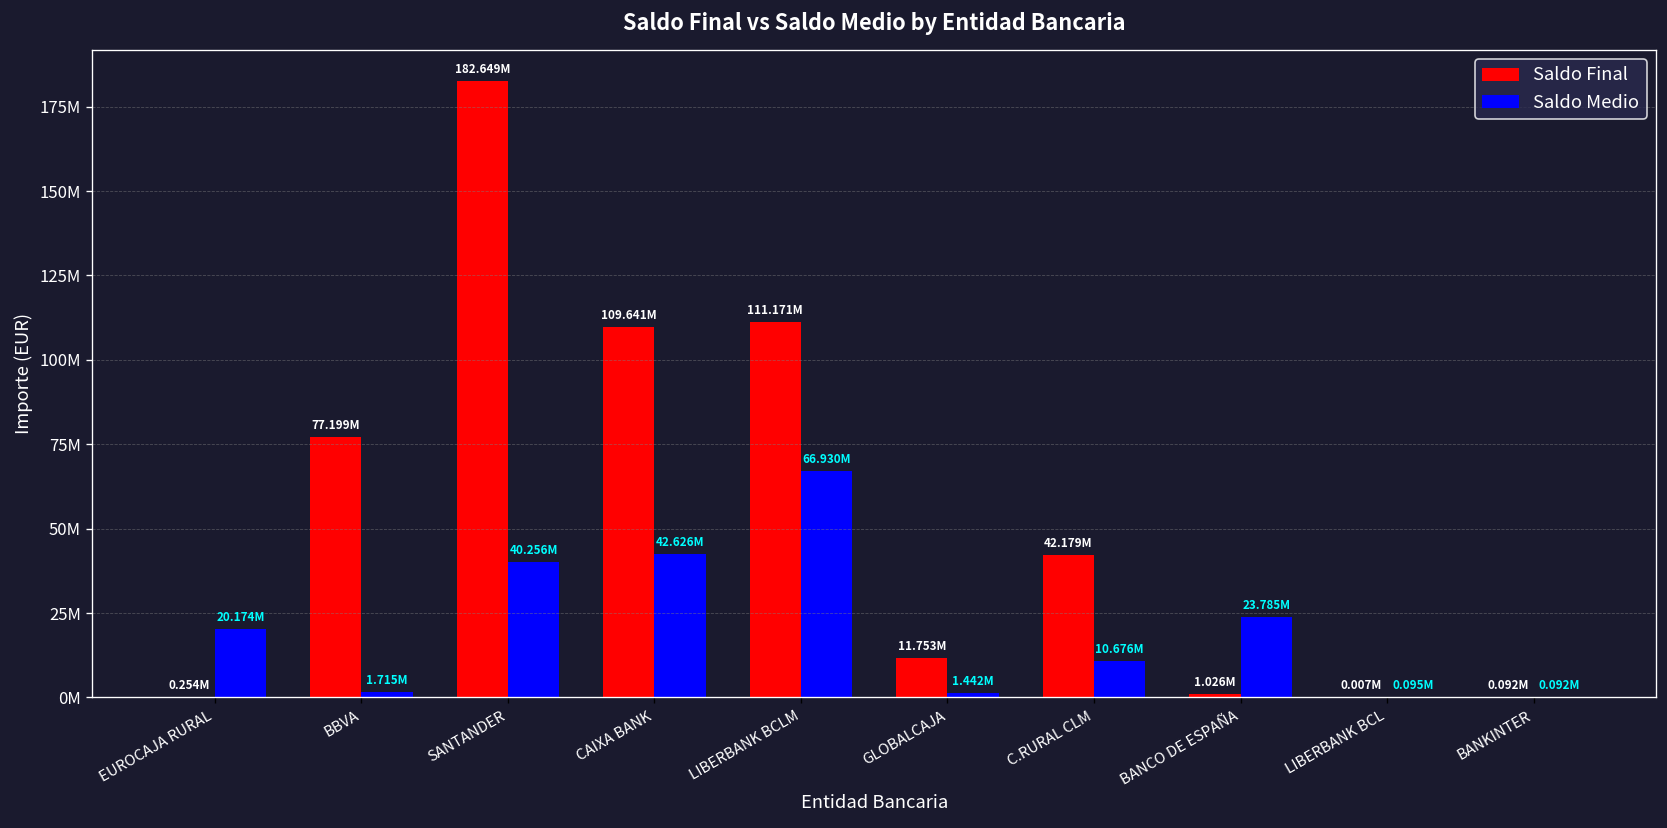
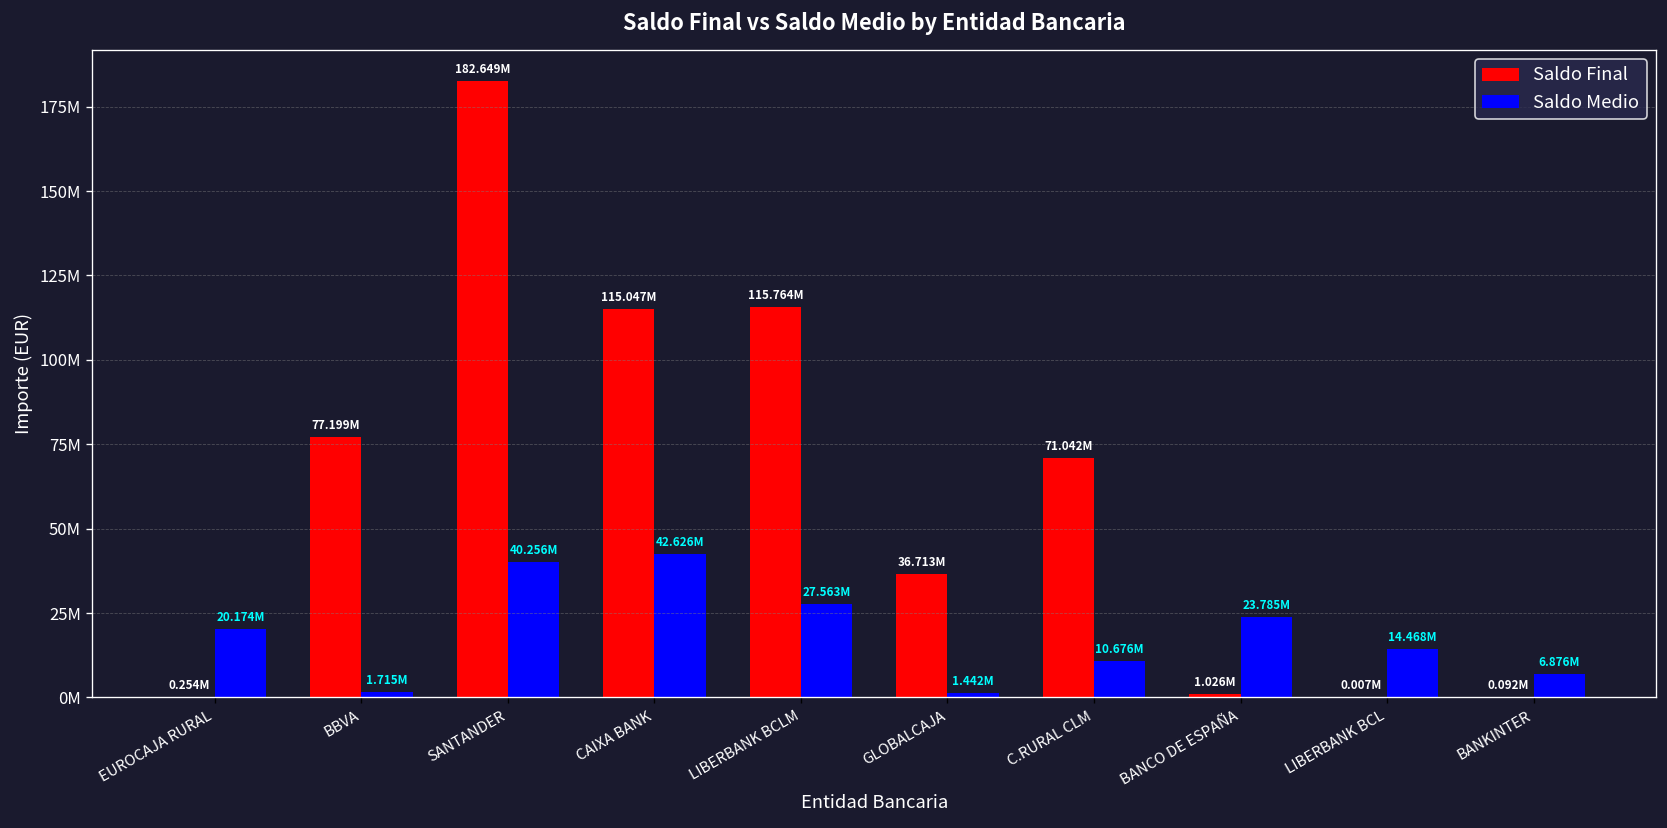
Saldo Final, CAIXA BANK: 109.641M -> 115.047M
Saldo Final, LIBERBANK BCLM: 111.171M -> 115.764M
Saldo Medio, LIBERBANK BCLM: 66.930M -> 27.563M
Saldo Final, GLOBALCAJA: 11.753M -> 36.713M
Saldo Final, C.RURAL CLM: 42.179M -> 71.042M
Saldo Medio, LIBERBANK BCL: 0.095M -> 14.468M
Saldo Medio, BANKINTER: 0.092M -> 6.876M
